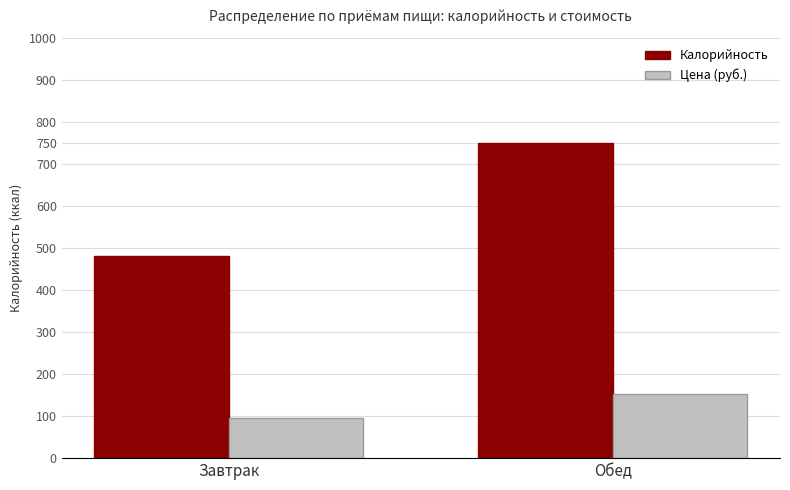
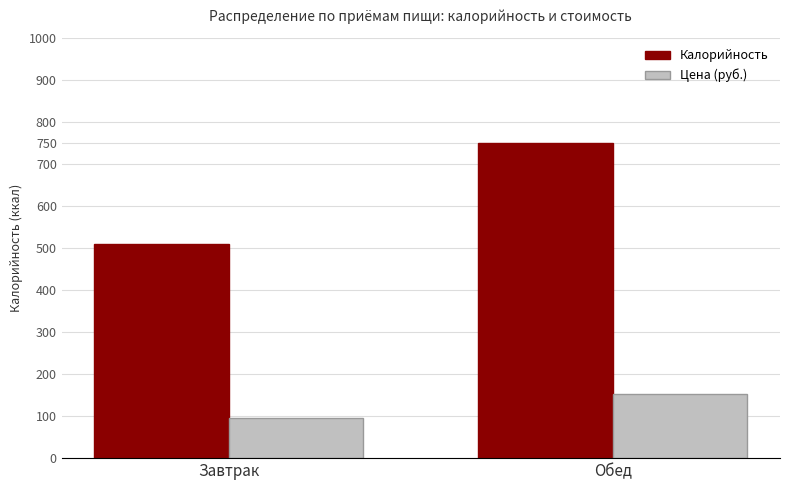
Калорийность, Завтрак: 480 -> 510
